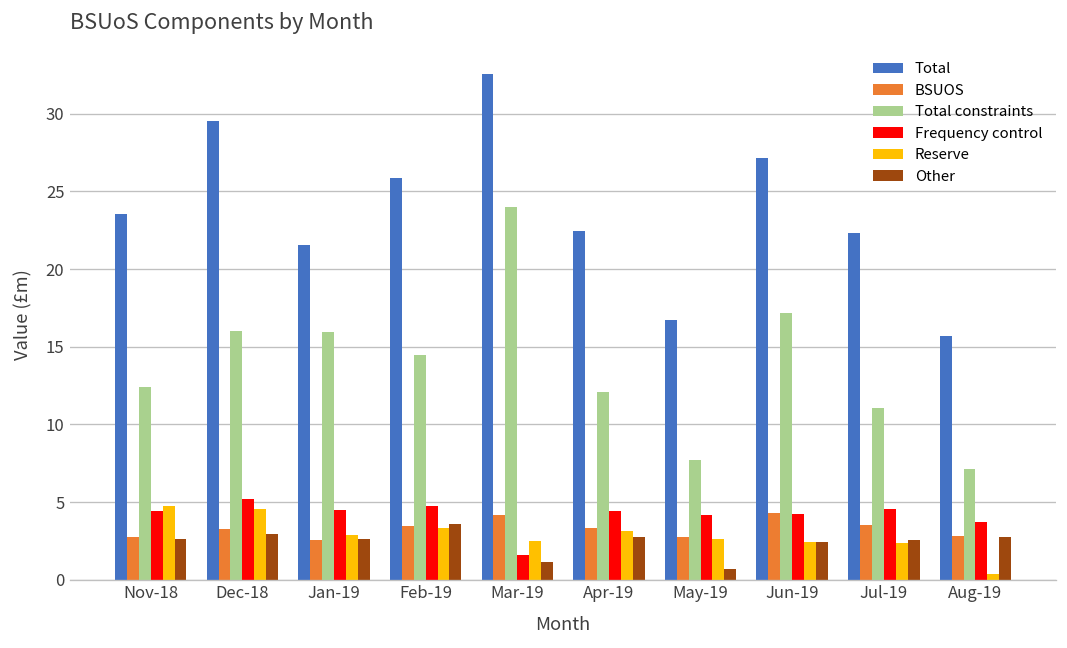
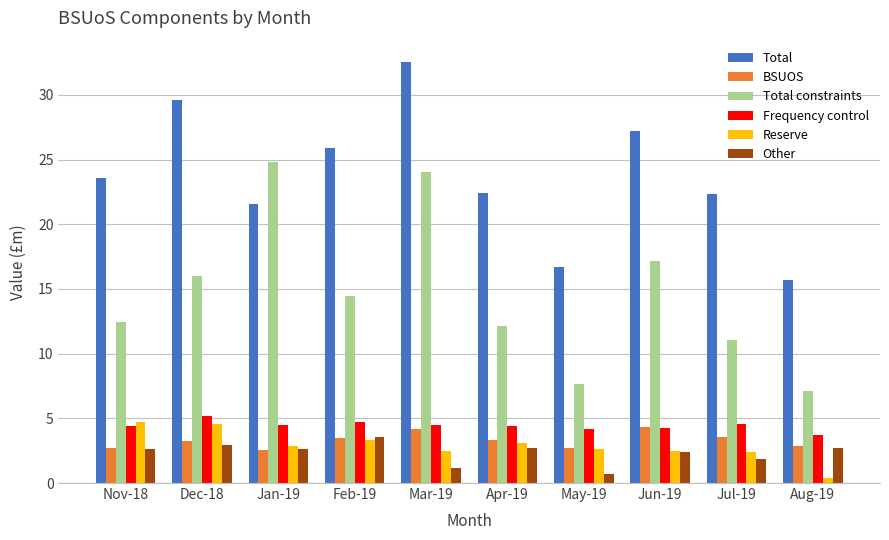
Total constraints, Jan-19: 15.9 -> 24.8
Frequency control, Mar-19: 1.6 -> 4.5
Other, Jul-19: 2.6 -> 1.8
